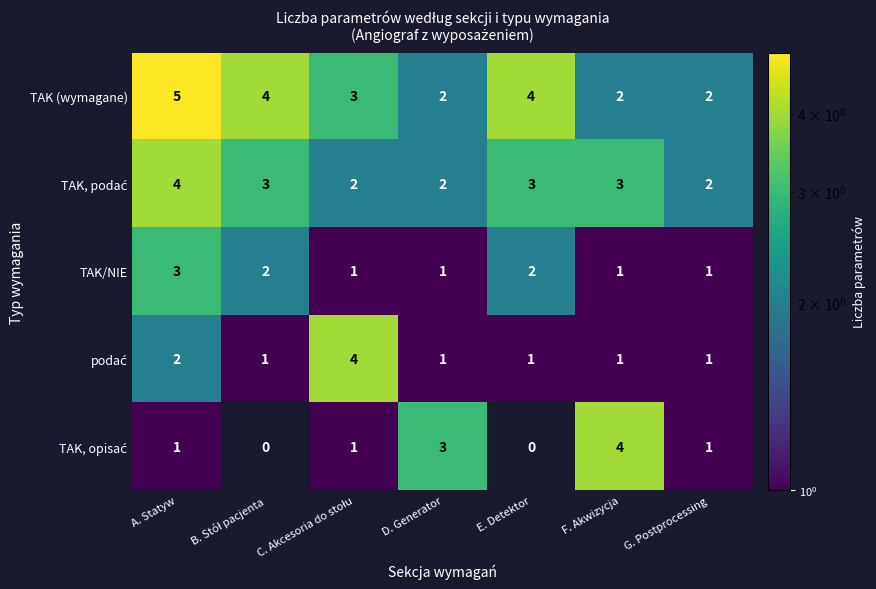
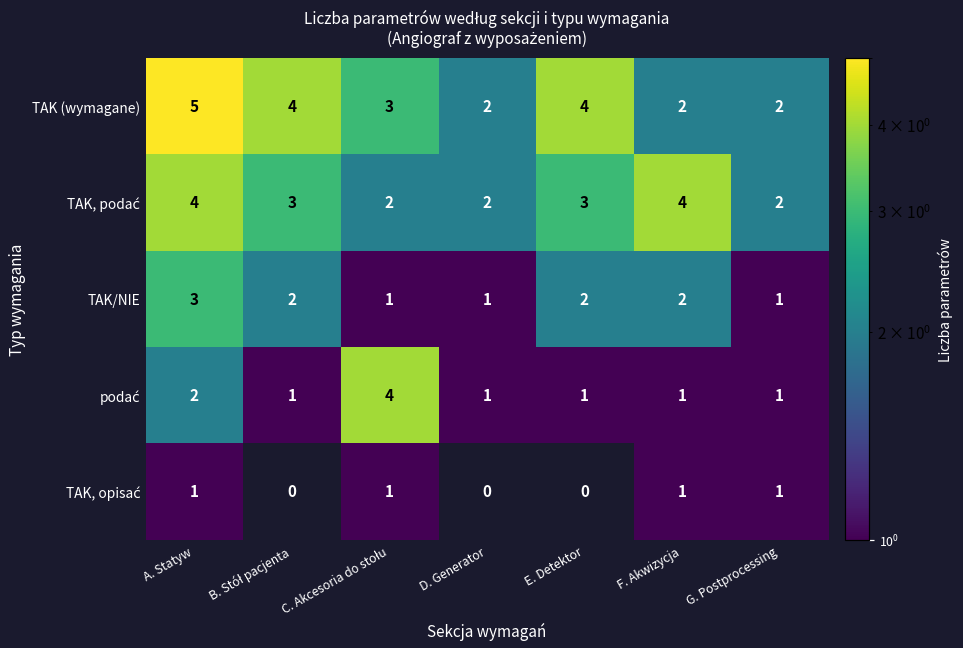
TAK, podać, F. Akwizycja: 3 -> 4
TAK/NIE, F. Akwizycja: 1 -> 2
TAK, opisać, D. Generator: 3 -> 0
TAK, opisać, F. Akwizycja: 4 -> 1
